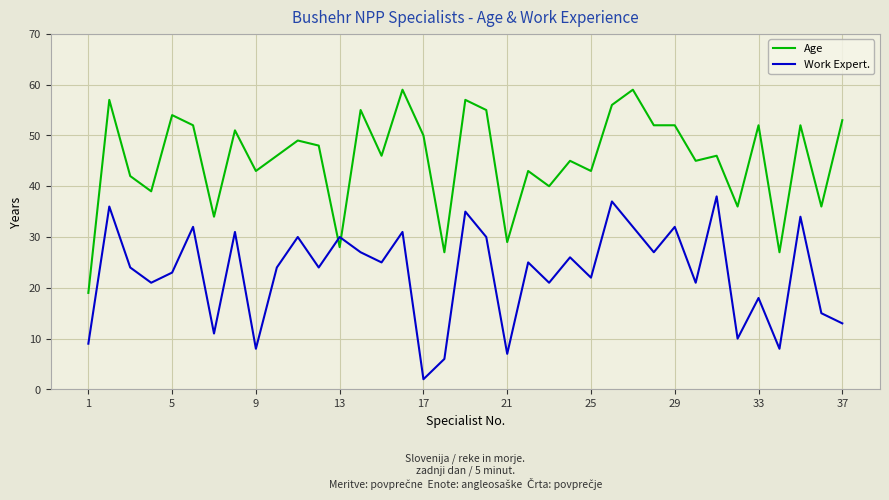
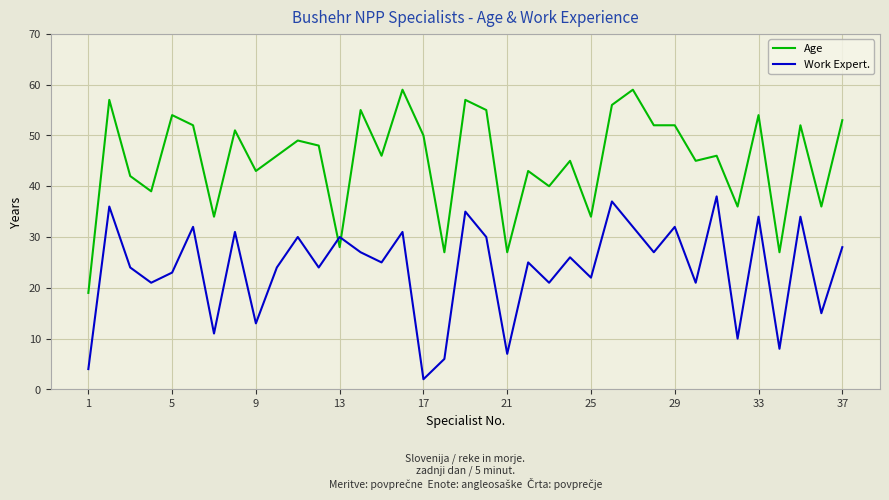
Work Expert., 1: 9 -> 4
Work Expert., 9: 8 -> 13
Age, 21: 29 -> 27
Age, 25: 43 -> 34
Age, 33: 52 -> 54
Work Expert., 33: 18 -> 34
Work Expert., 37: 13 -> 28
